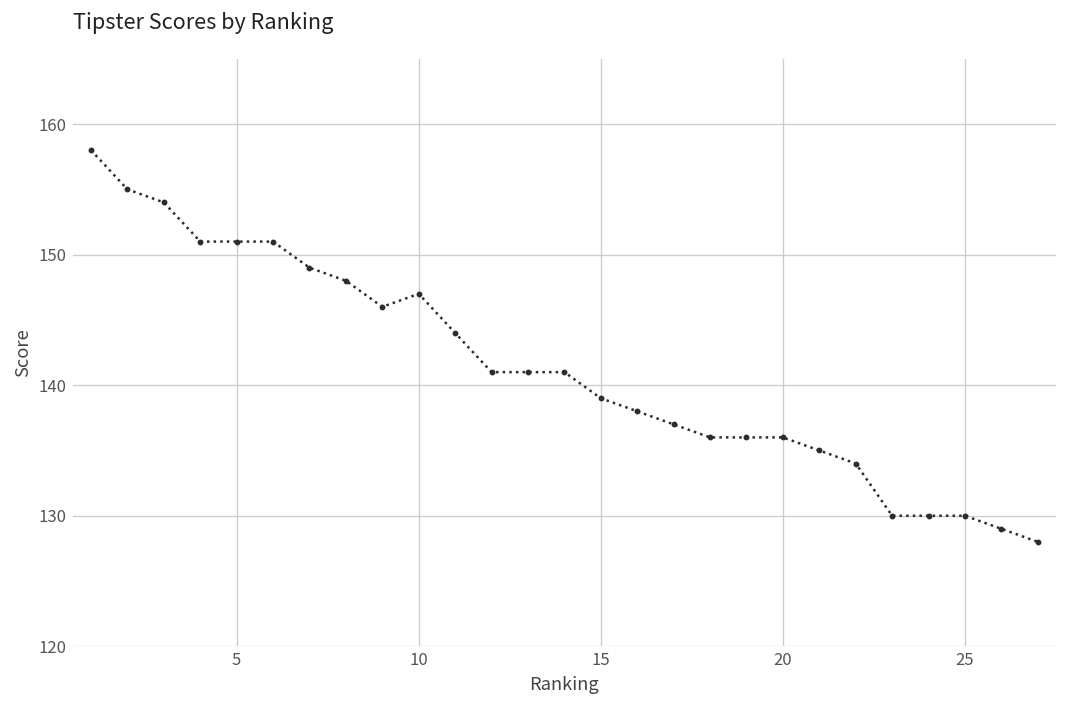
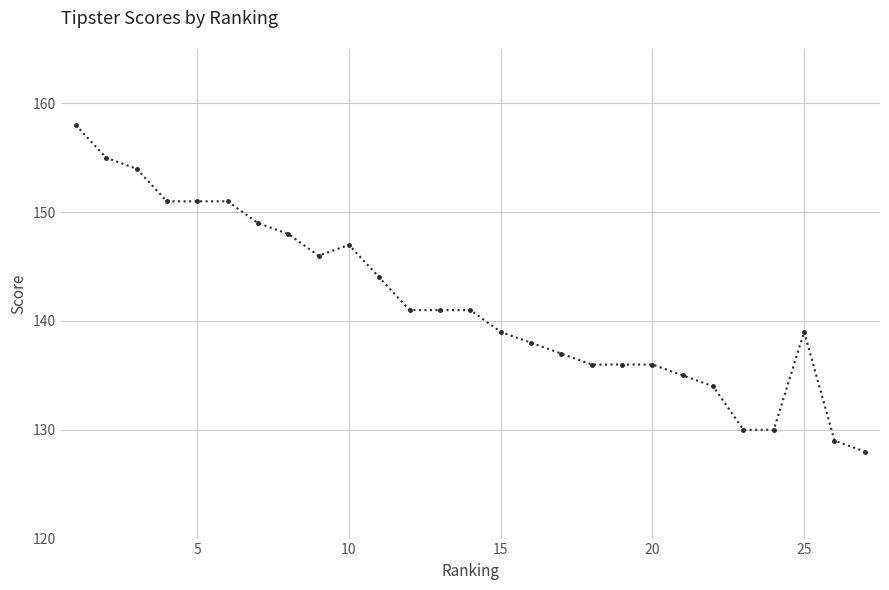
25: 130 -> 139
